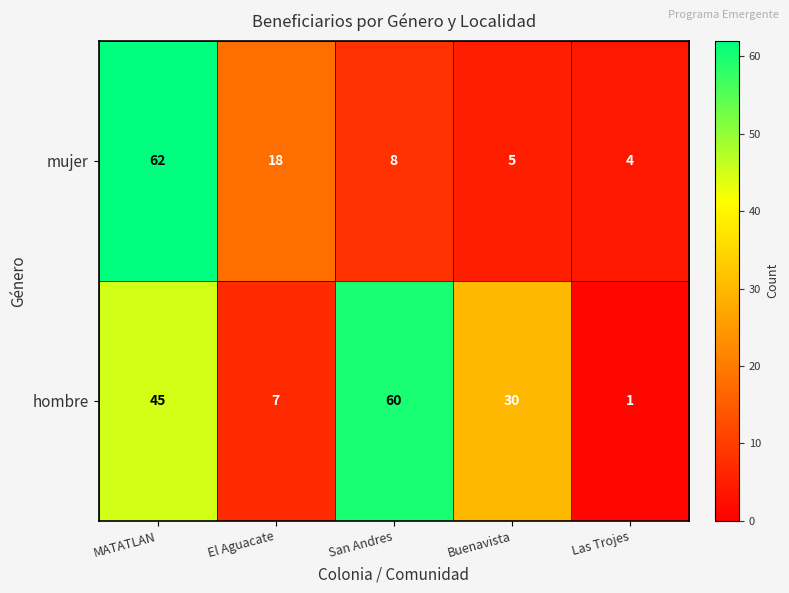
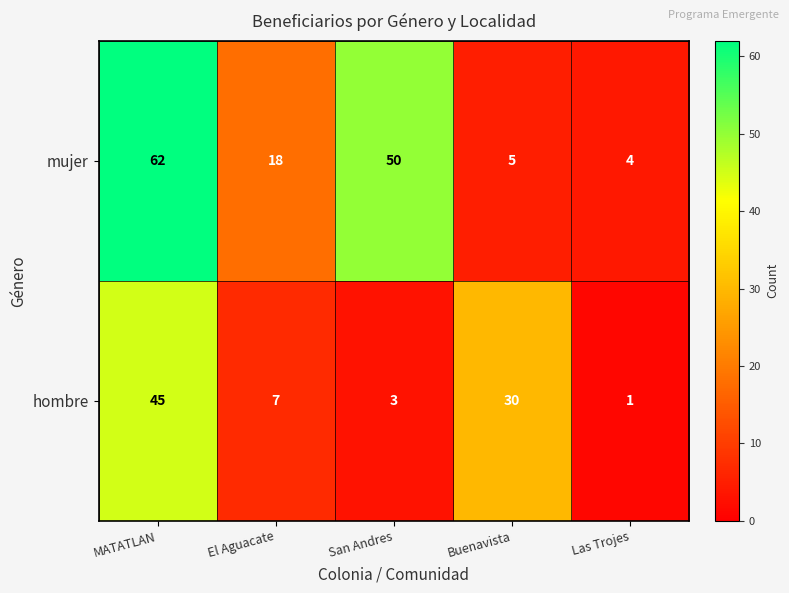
mujer, San Andres: 8 -> 50
hombre, San Andres: 60 -> 3
